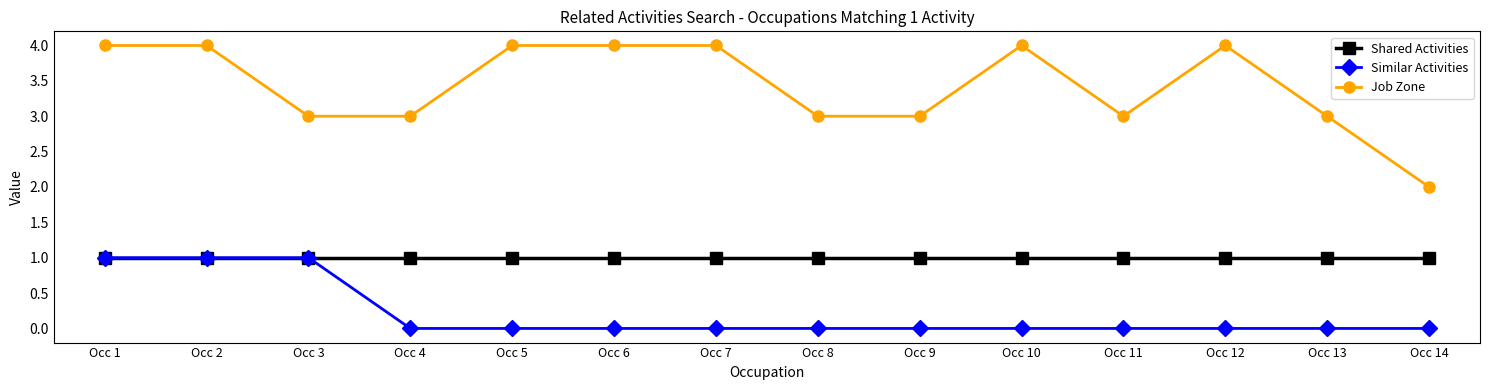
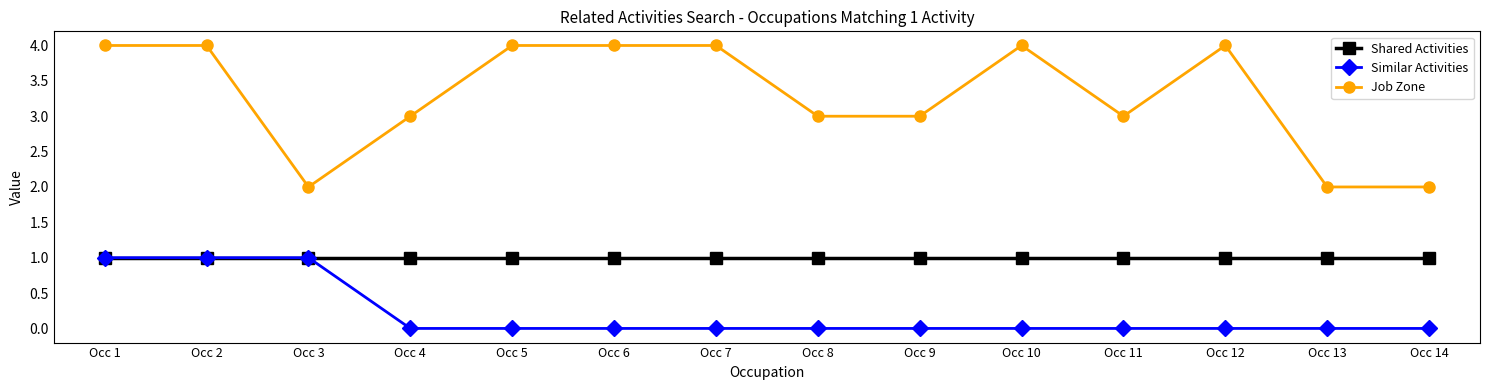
Job Zone, Occ 3: 3 -> 2
Job Zone, Occ 13: 3 -> 2
